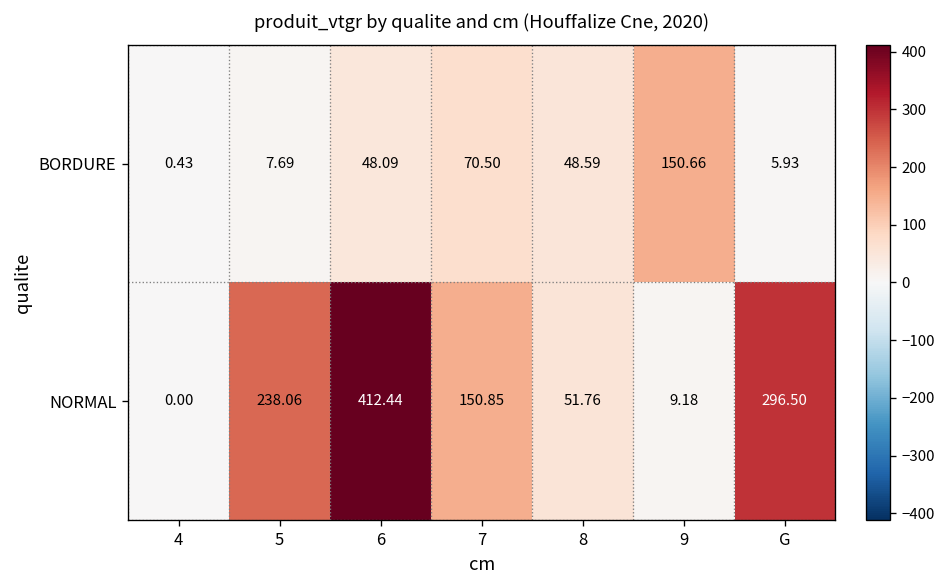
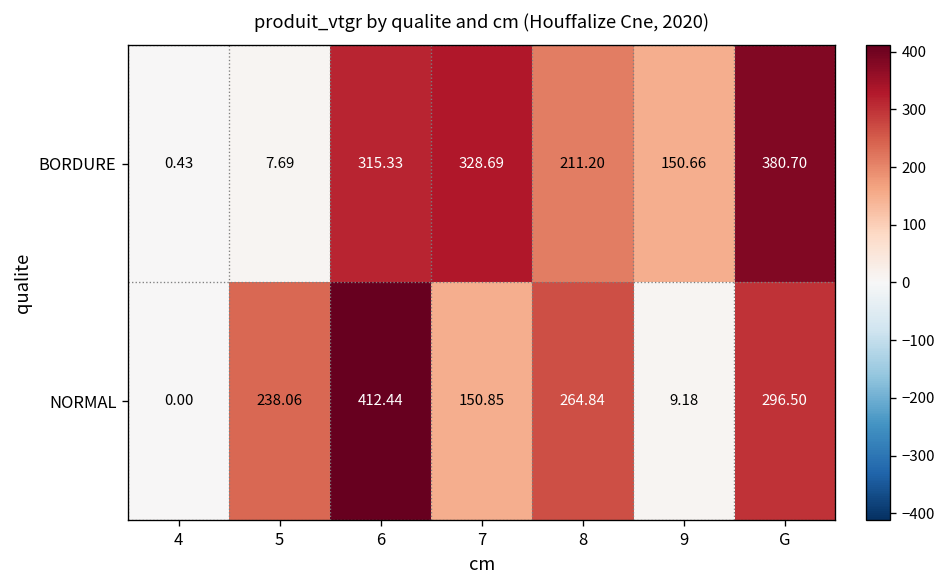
BORDURE, 6: 48.09 -> 315.33
BORDURE, 7: 70.50 -> 328.69
BORDURE, 8: 48.59 -> 211.20
BORDURE, G: 5.93 -> 380.70
NORMAL, 8: 51.76 -> 264.84
